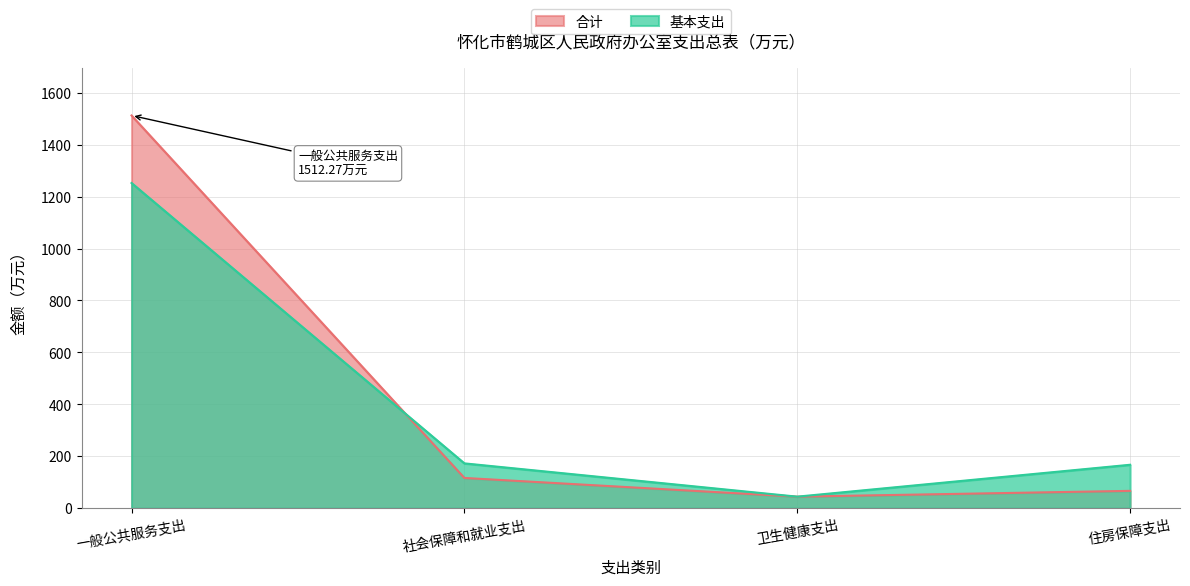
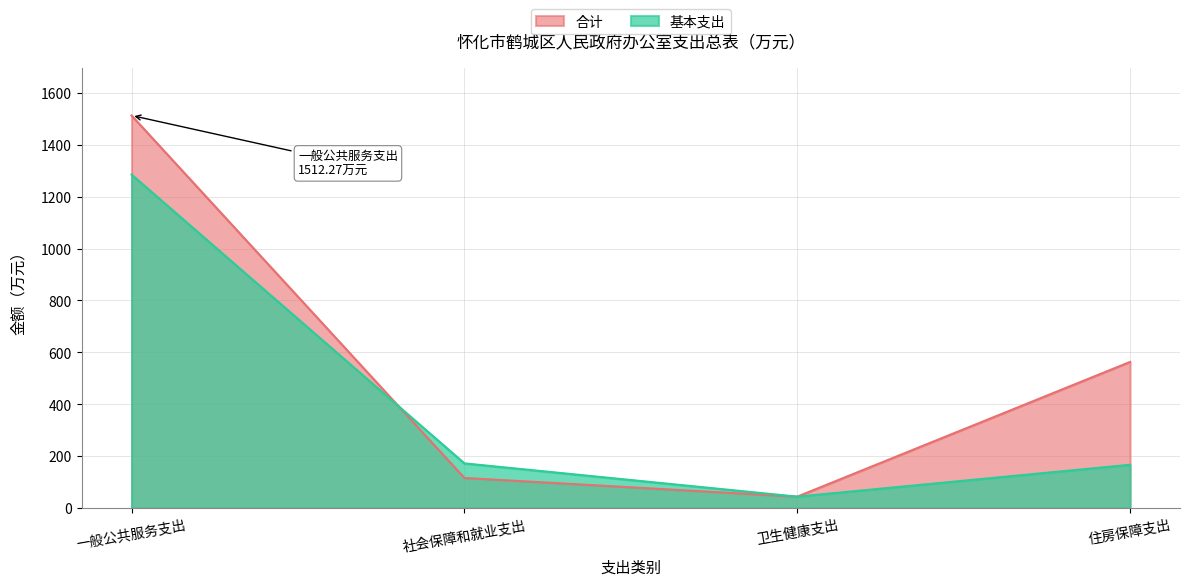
基本支出, 一般公共服务支出: 1250 -> 1280
合计, 住房保障支出: 70 -> 560
